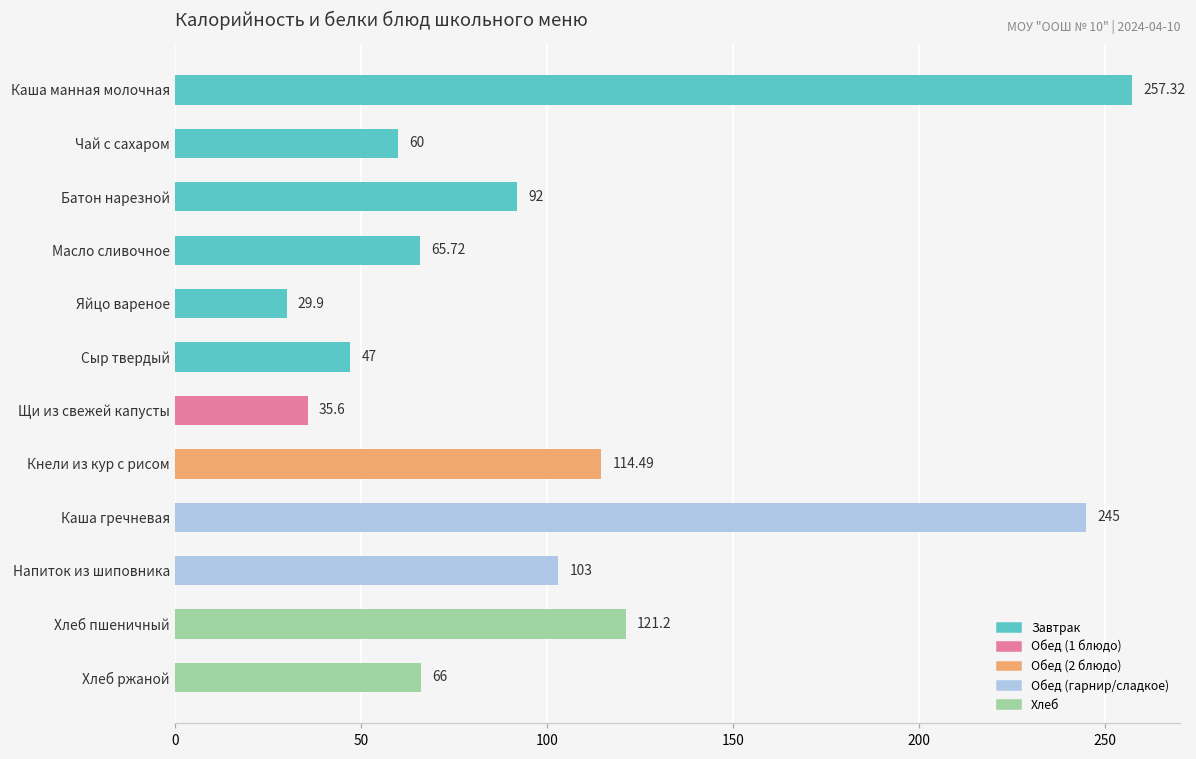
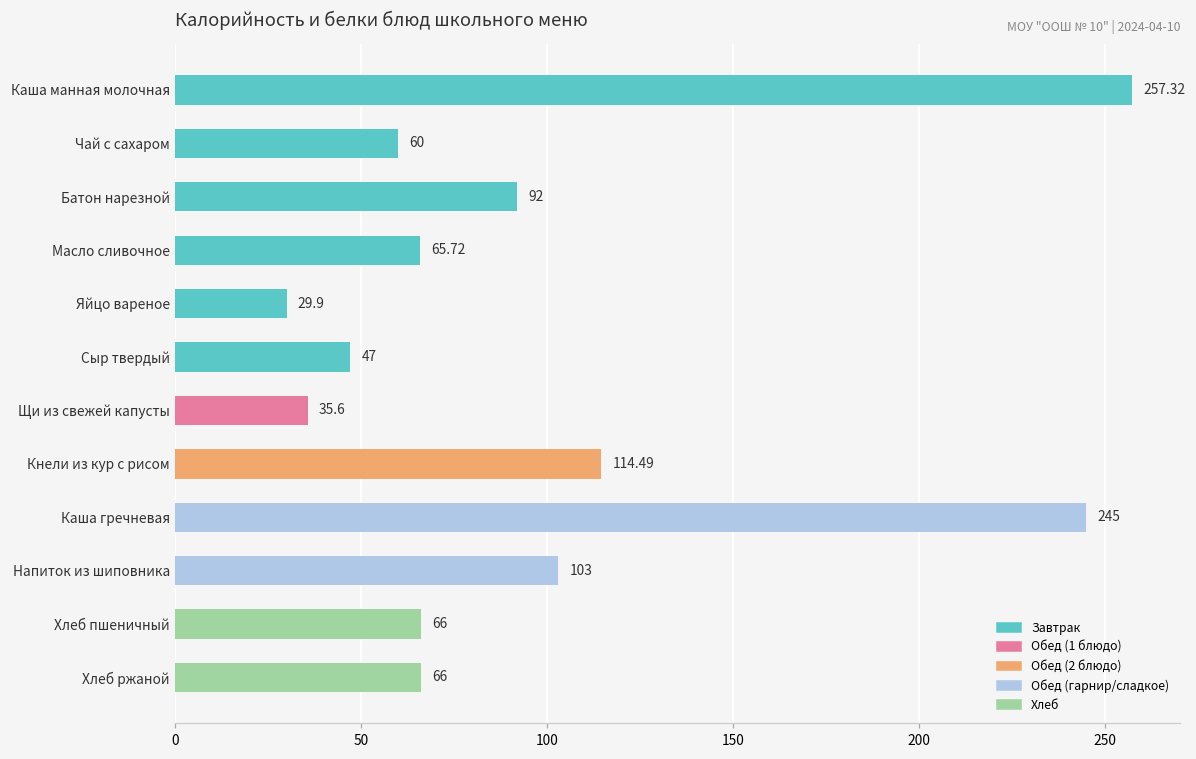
Хлеб пшеничный: 121.2 -> 66
